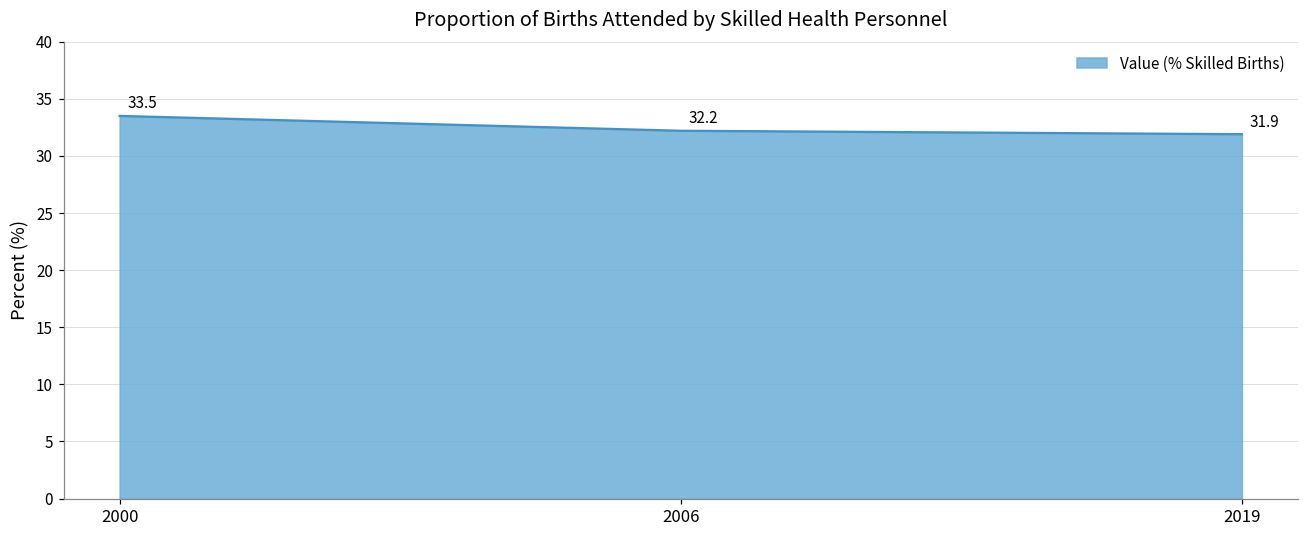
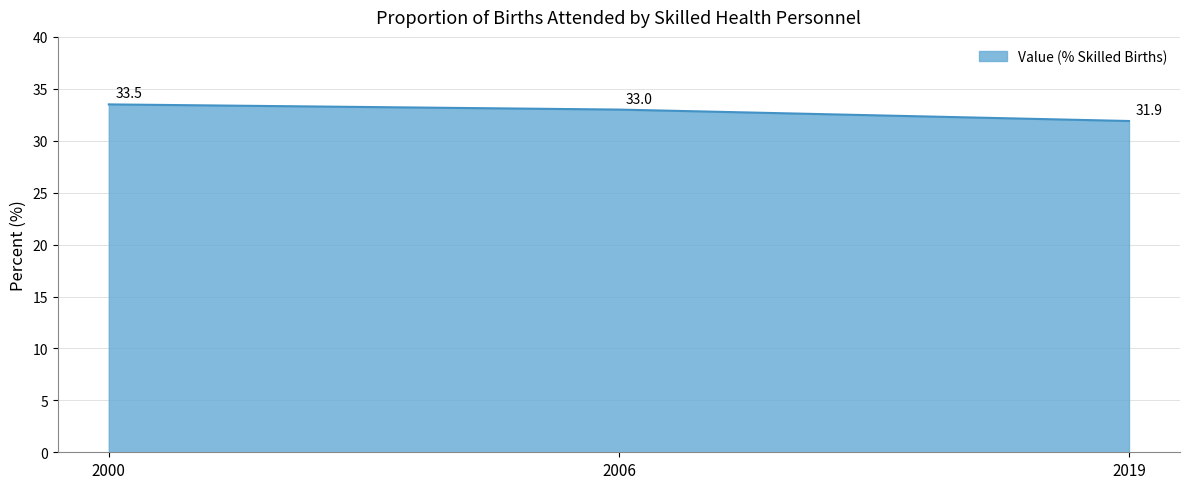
2006: 32.2 -> 33.0
